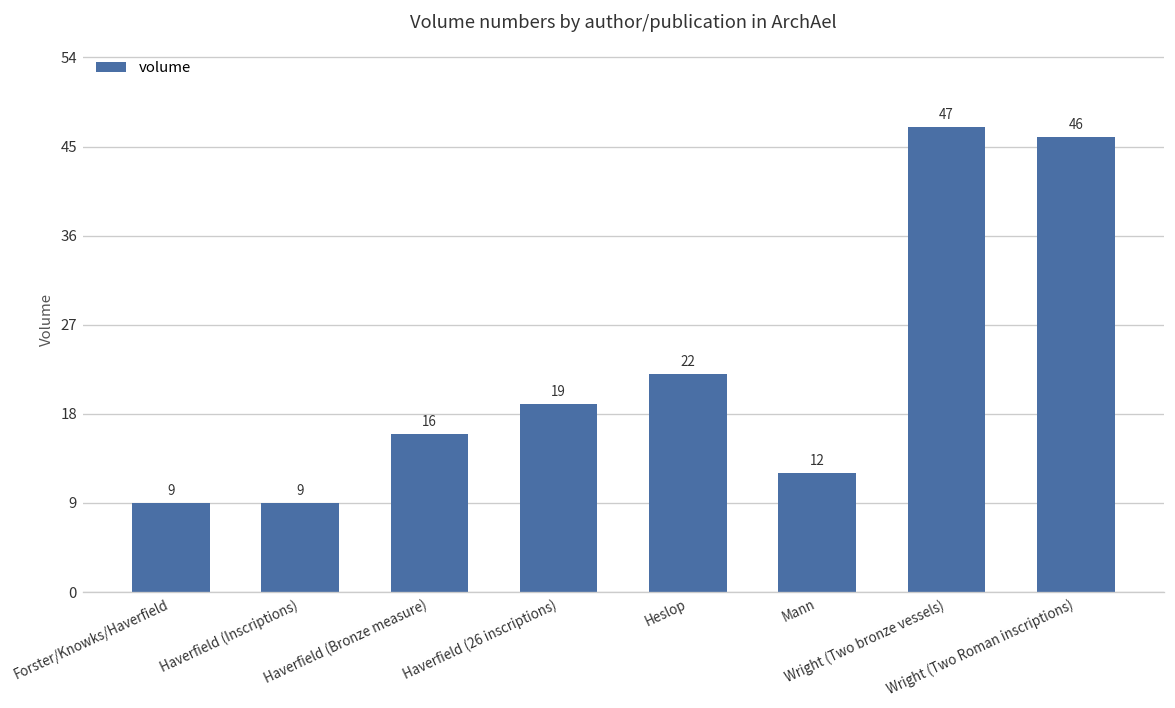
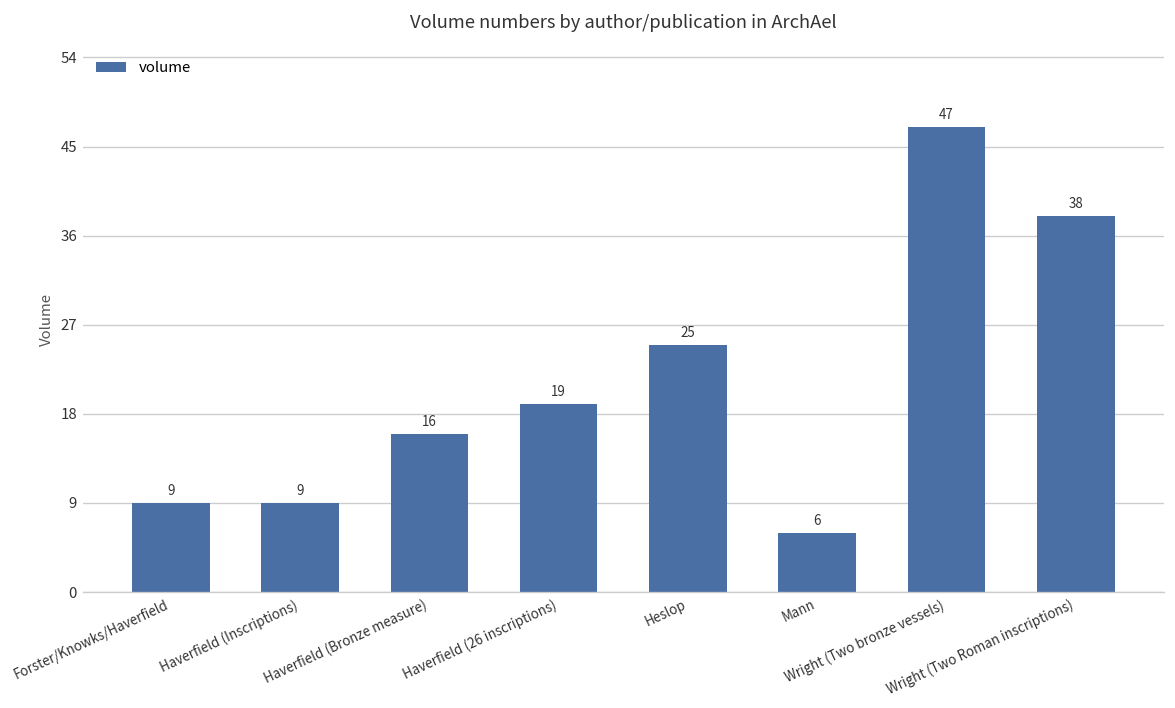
Heslop: 22 -> 25
Mann: 12 -> 6
Wright (Two Roman inscriptions): 46 -> 38
